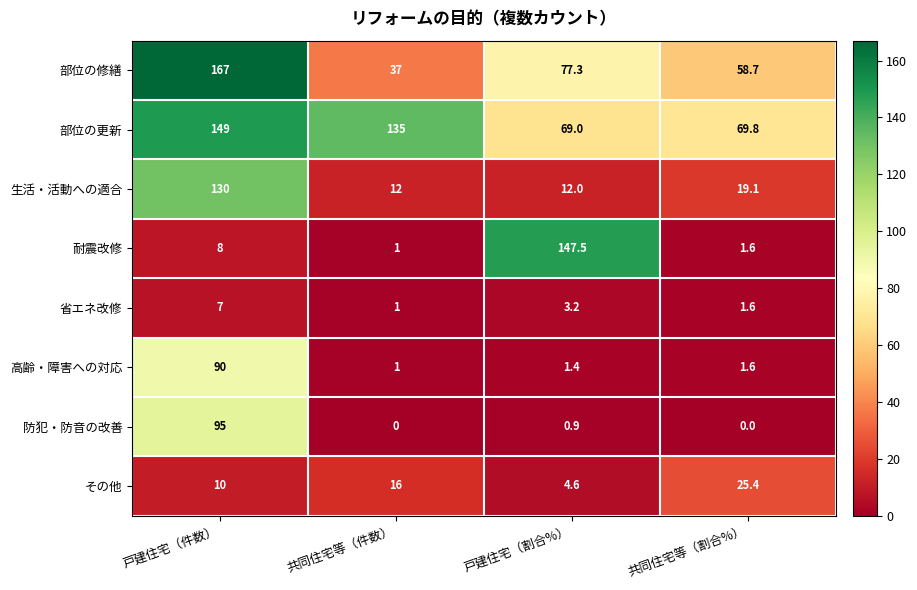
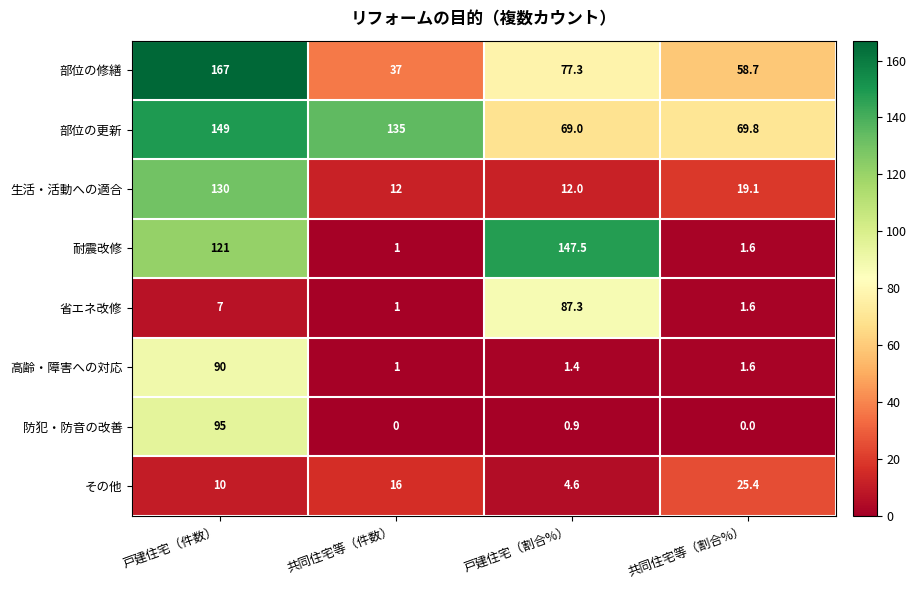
耐震改修, 戸建住宅（件数）: 8 -> 121
省エネ改修, 戸建住宅（割合%）: 3.2 -> 87.3
